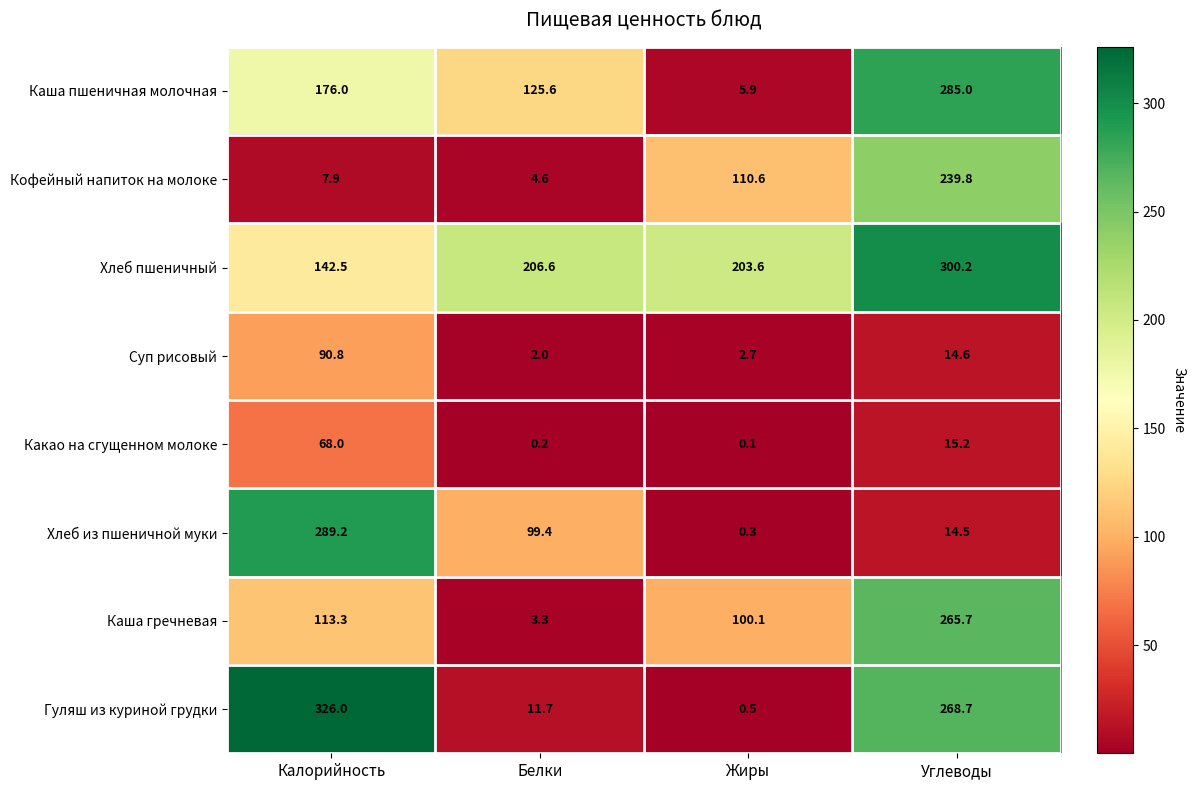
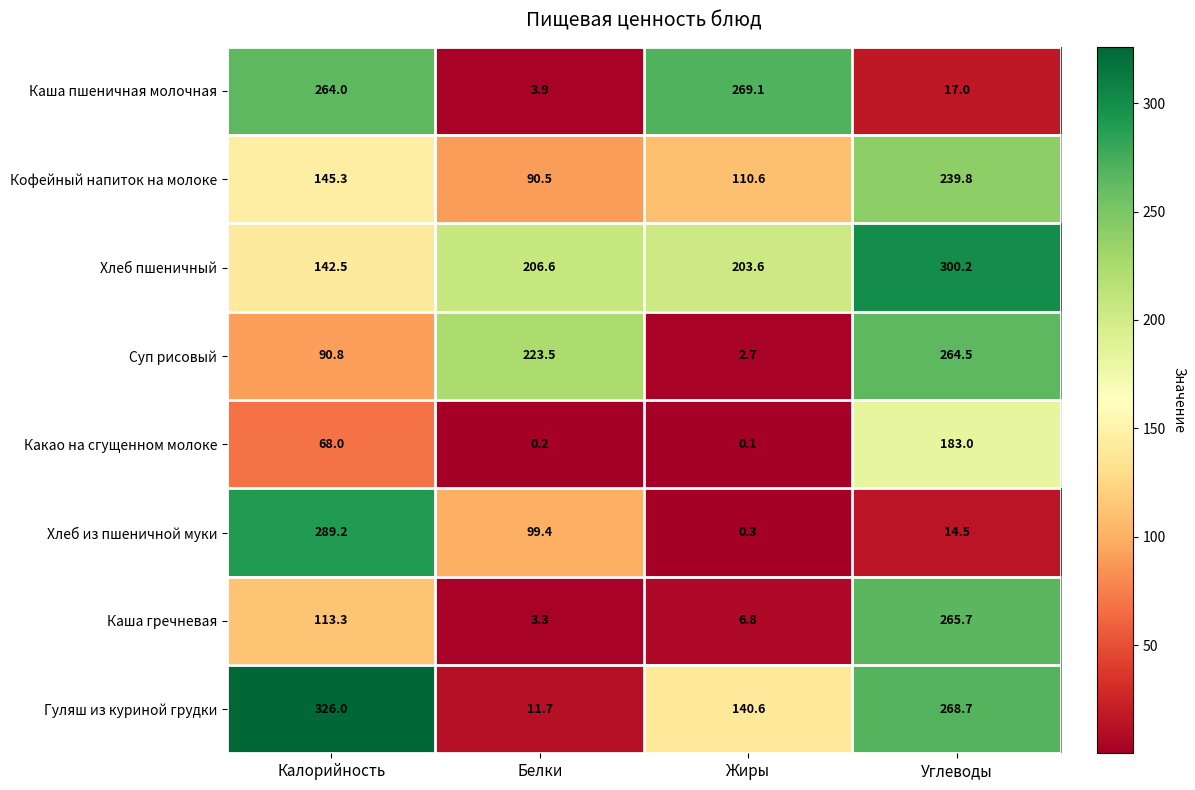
Каша пшеничная молочная, Калорийность: 176.0 -> 264.0
Каша пшеничная молочная, Белки: 125.6 -> 3.9
Каша пшеничная молочная, Жиры: 5.9 -> 269.1
Каша пшеничная молочная, Углеводы: 285.0 -> 17.0
Кофейный напиток на молоке, Калорийность: 7.9 -> 145.3
Кофейный напиток на молоке, Белки: 4.6 -> 90.5
Суп рисовый, Белки: 2.0 -> 223.5
Суп рисовый, Углеводы: 14.6 -> 264.5
Какао на сгущенном молоке, Углеводы: 15.2 -> 183.0
Каша гречневая, Жиры: 100.1 -> 6.8
Гуляш из куриной грудки, Жиры: 0.5 -> 140.6
